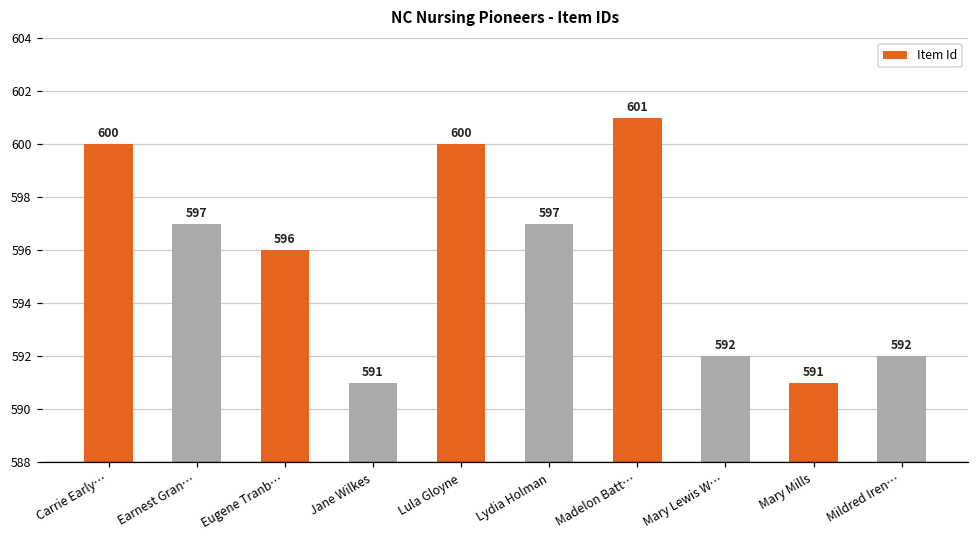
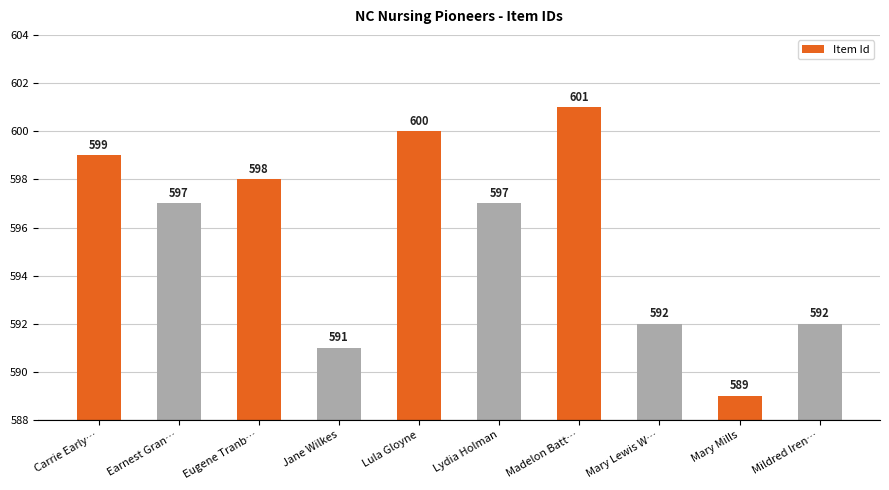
Carrie Early…: 600 -> 599
Eugene Tranb…: 596 -> 598
Mary Mills: 591 -> 589
